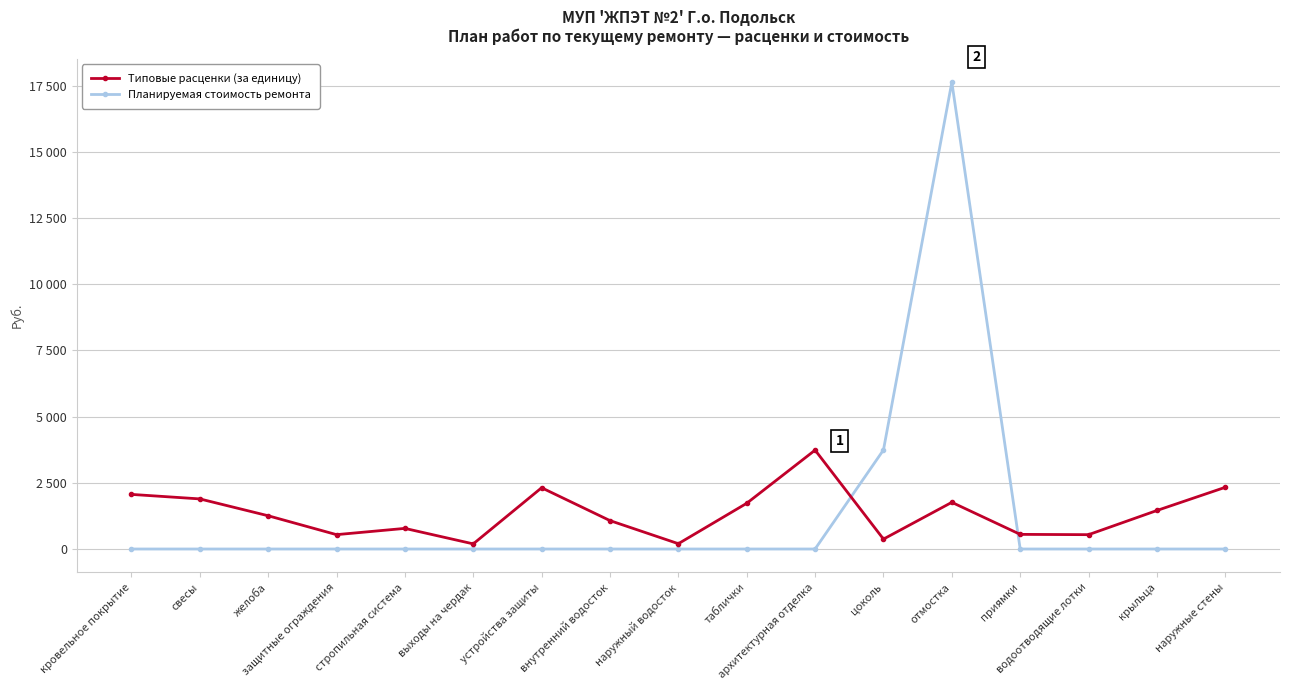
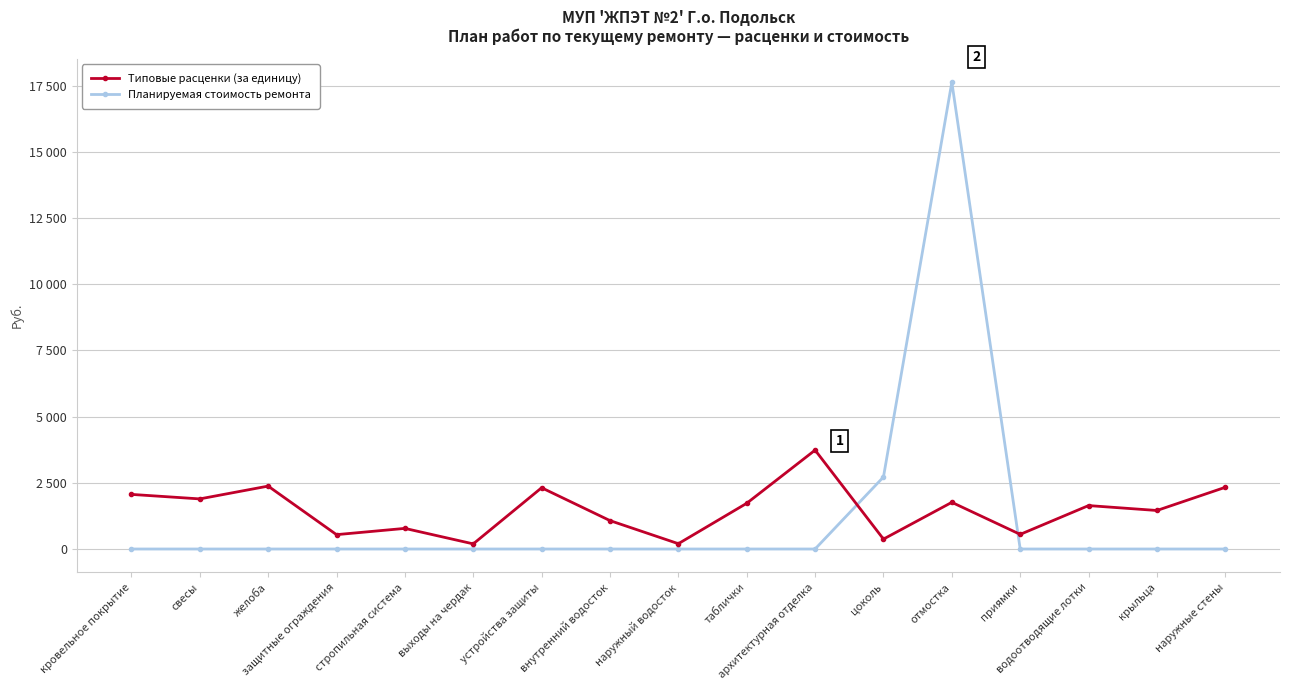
Типовые расценки (за единицу), желоба: 1300 -> 2400
Планируемая стоимость ремонта, цоколь: 3700 -> 2700
Типовые расценки (за единицу), водоотводящие лотки: 500 -> 1600
